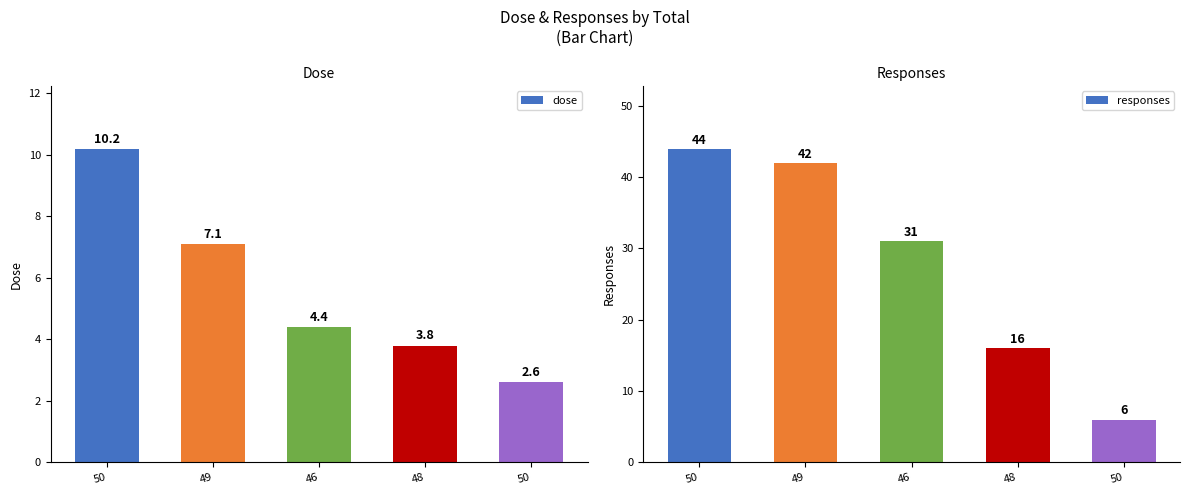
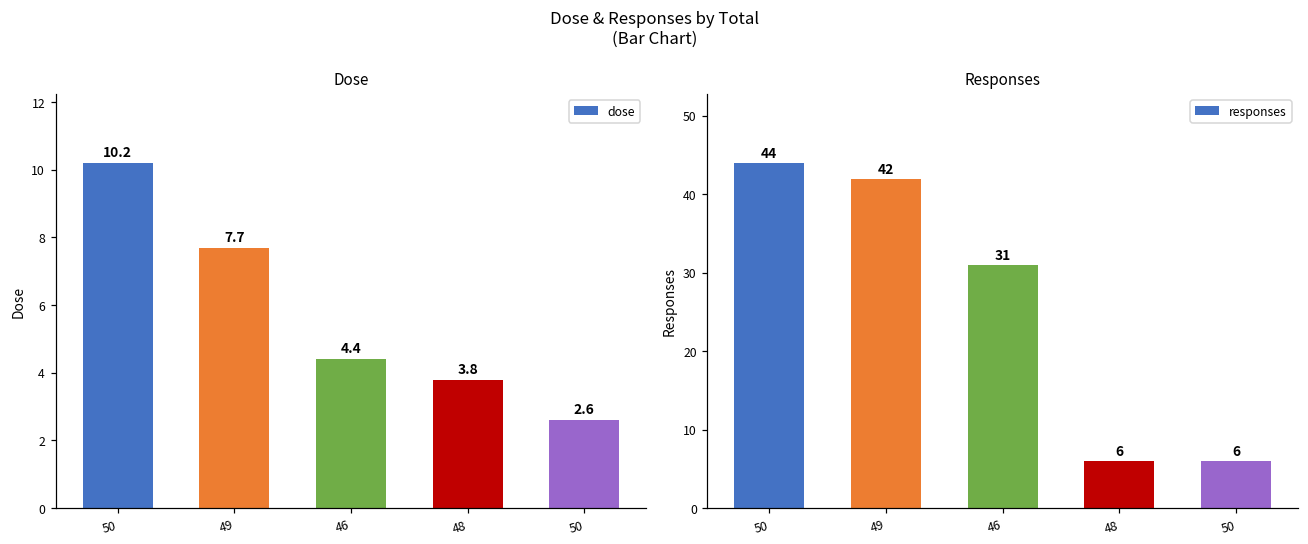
Dose, 49: 7.1 -> 7.7
Responses, 48: 16 -> 6
